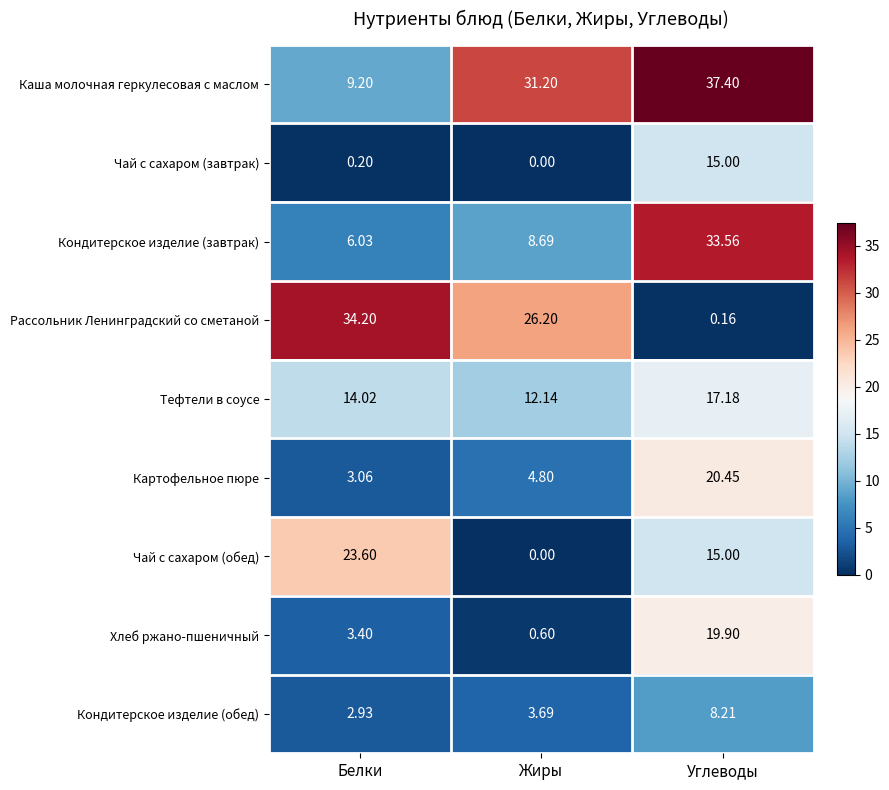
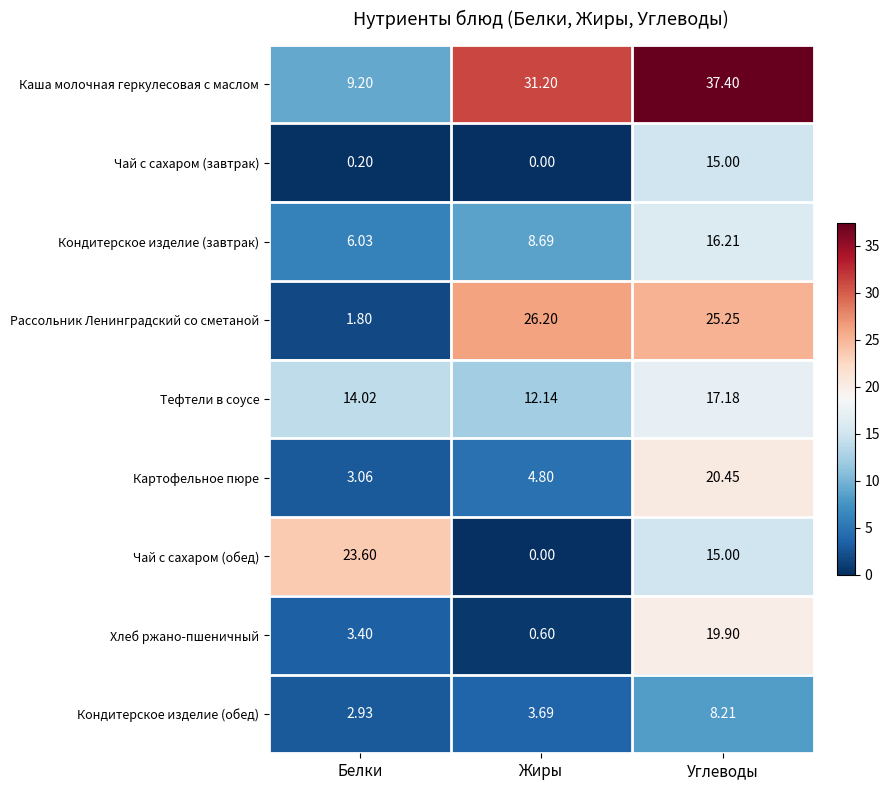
Кондитерское изделие (завтрак), Углеводы: 33.56 -> 16.21
Рассольник Ленинградский со сметаной, Белки: 34.20 -> 1.80
Рассольник Ленинградский со сметаной, Углеводы: 0.16 -> 25.25
